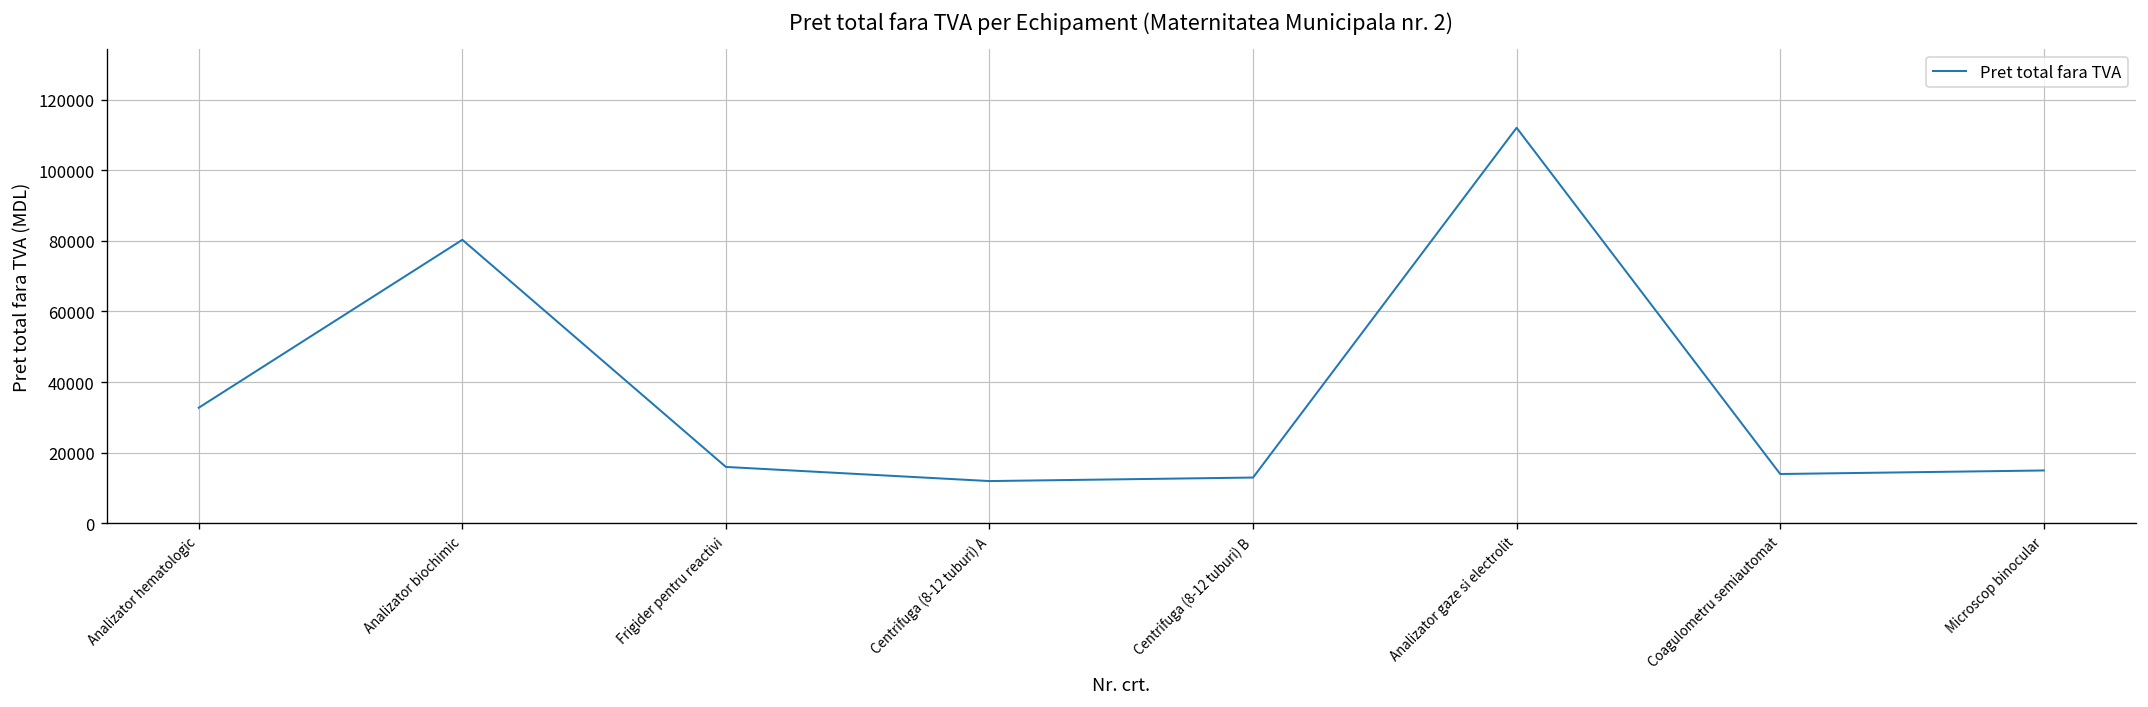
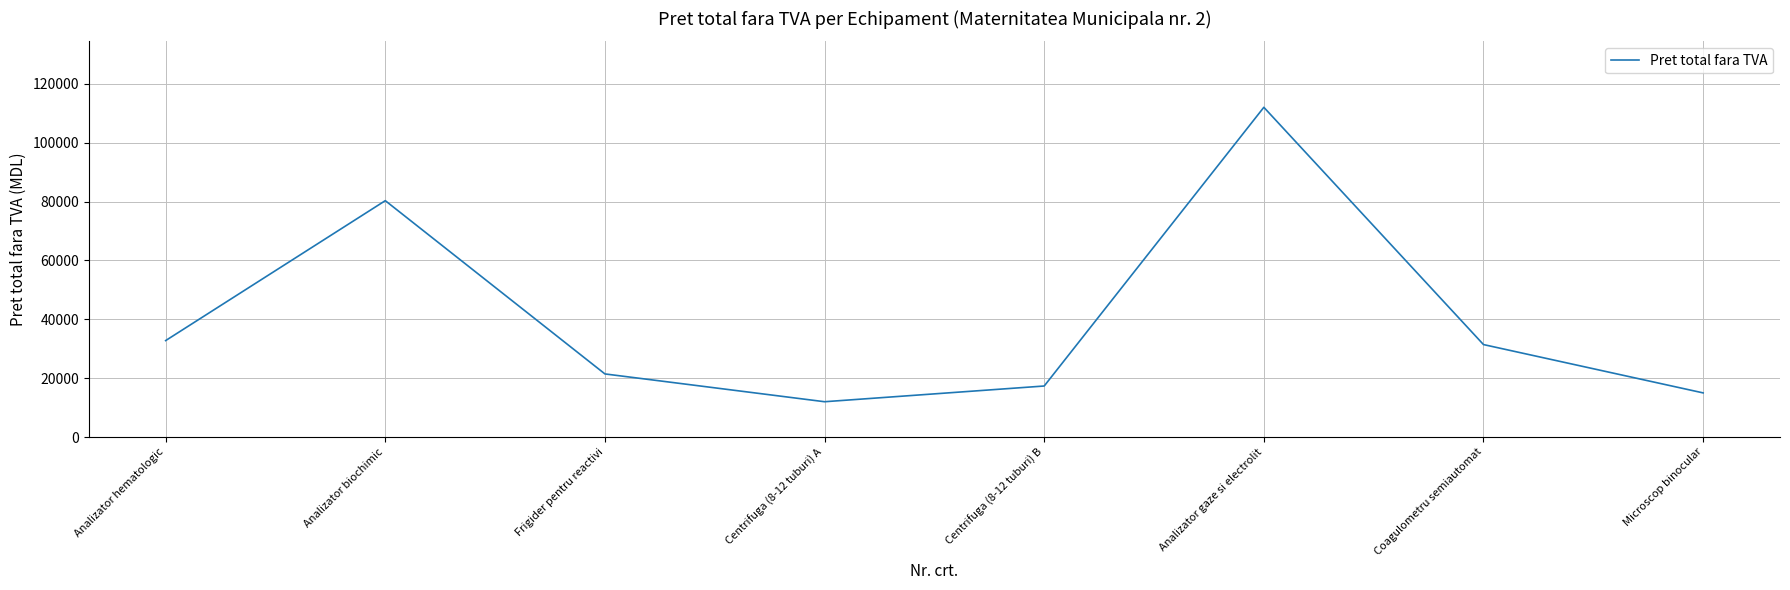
Frigider pentru reactivi: 16000 -> 21000
Centrifuga (8-12 tuburi) B: 13000 -> 17000
Coagulometru semiautomat: 14000 -> 31000
